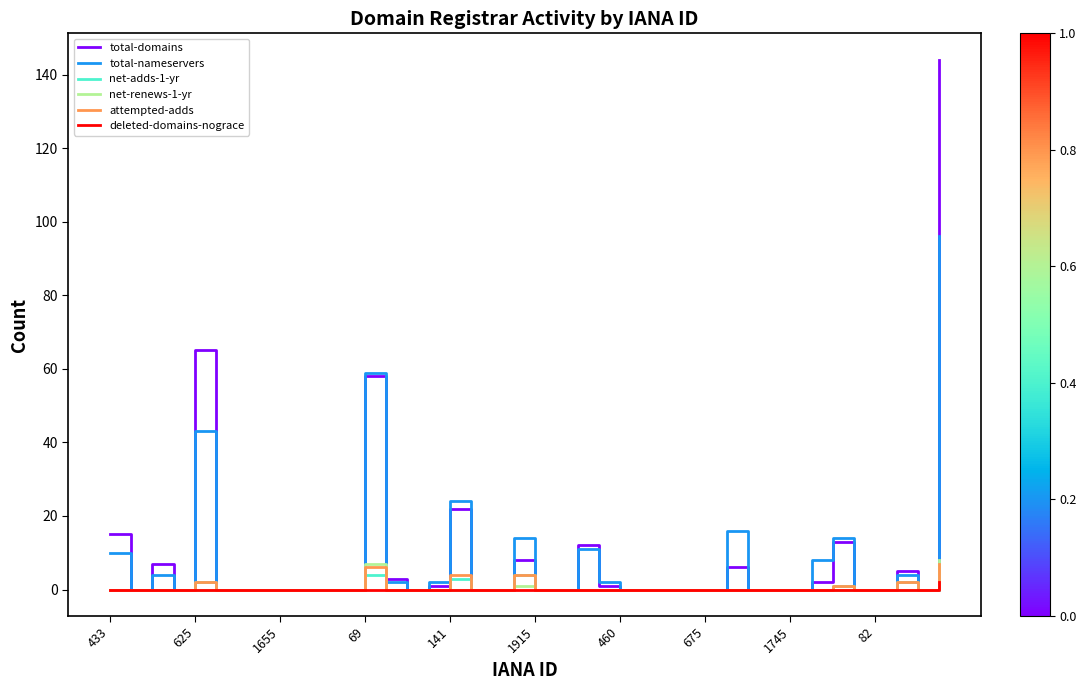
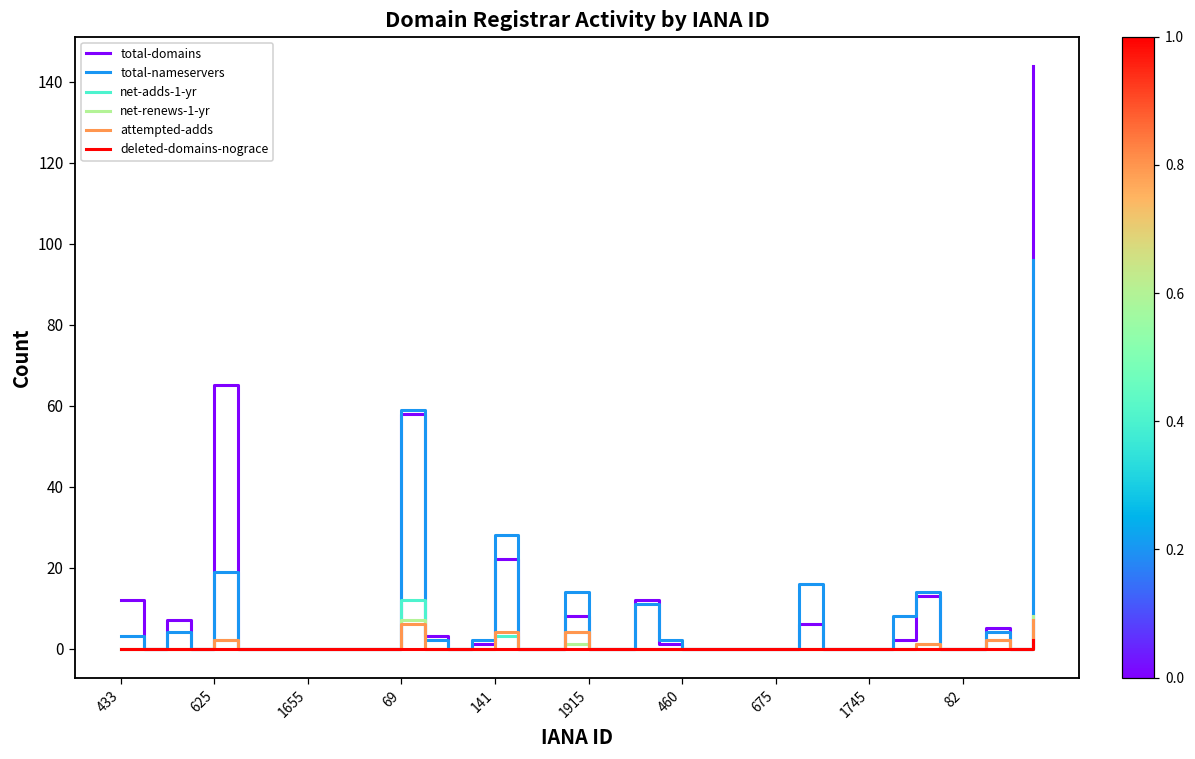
total-domains, 433: 15 -> 12
total-nameservers, 433: 10 -> 3
total-nameservers, 625: 43 -> 19
net-adds-1-yr, 69: 4 -> 12
total-nameservers, 141: 24 -> 28
